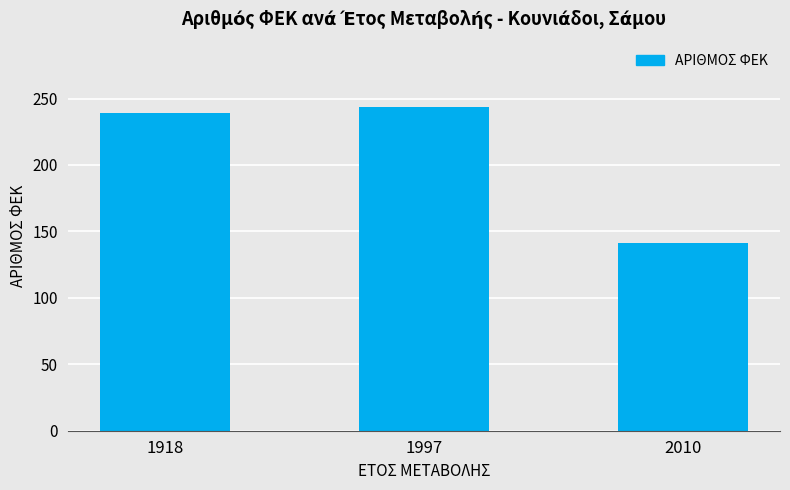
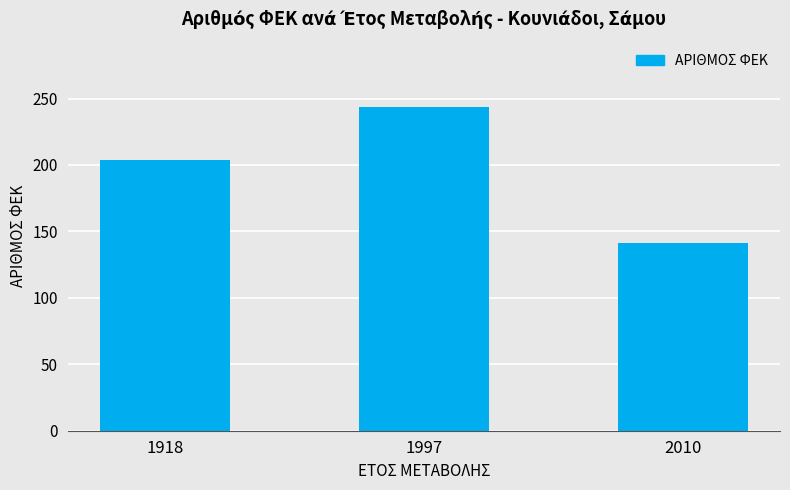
1918: 239 -> 204
